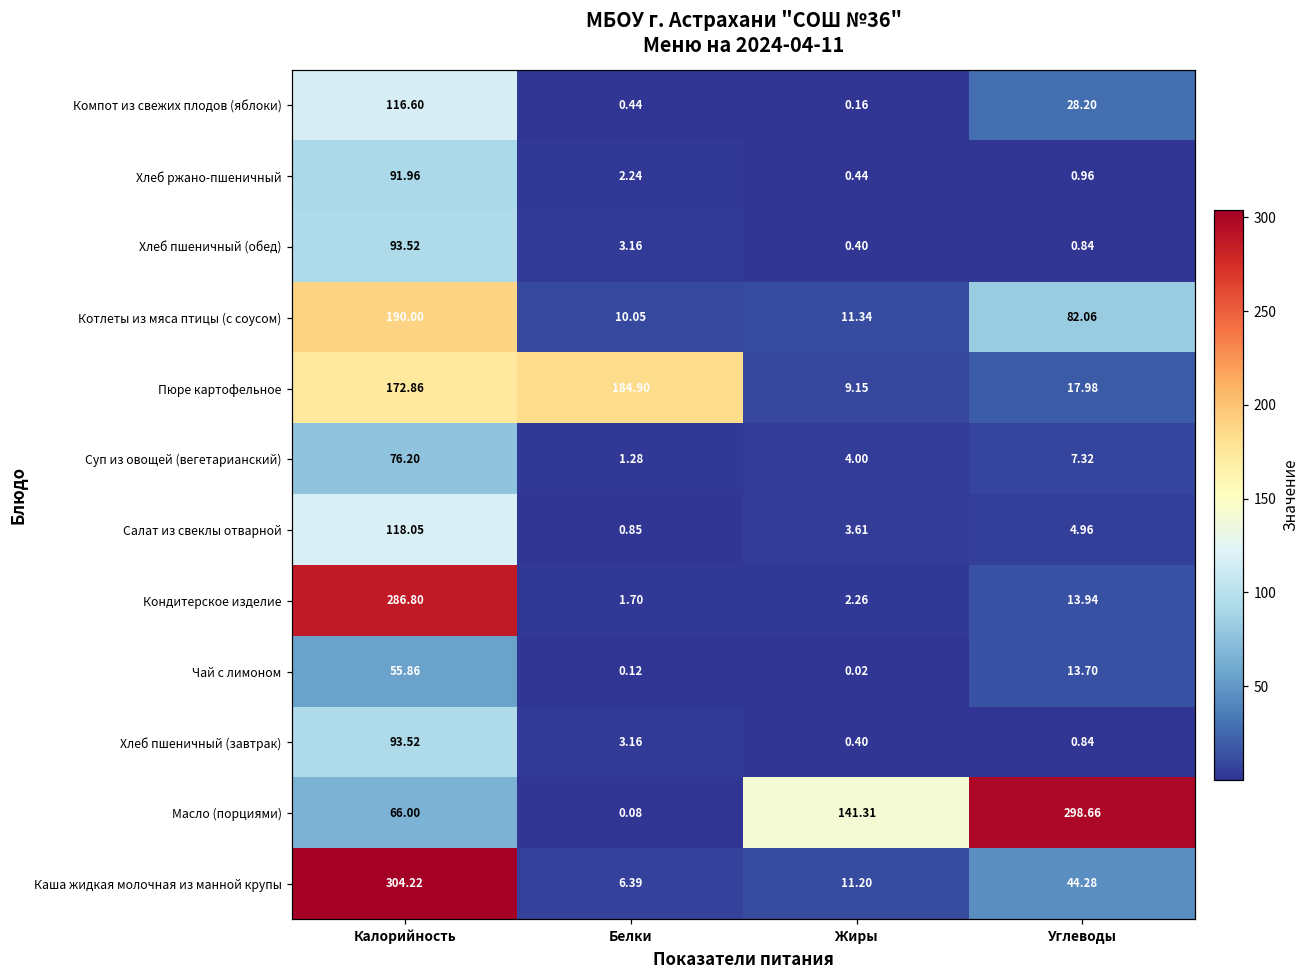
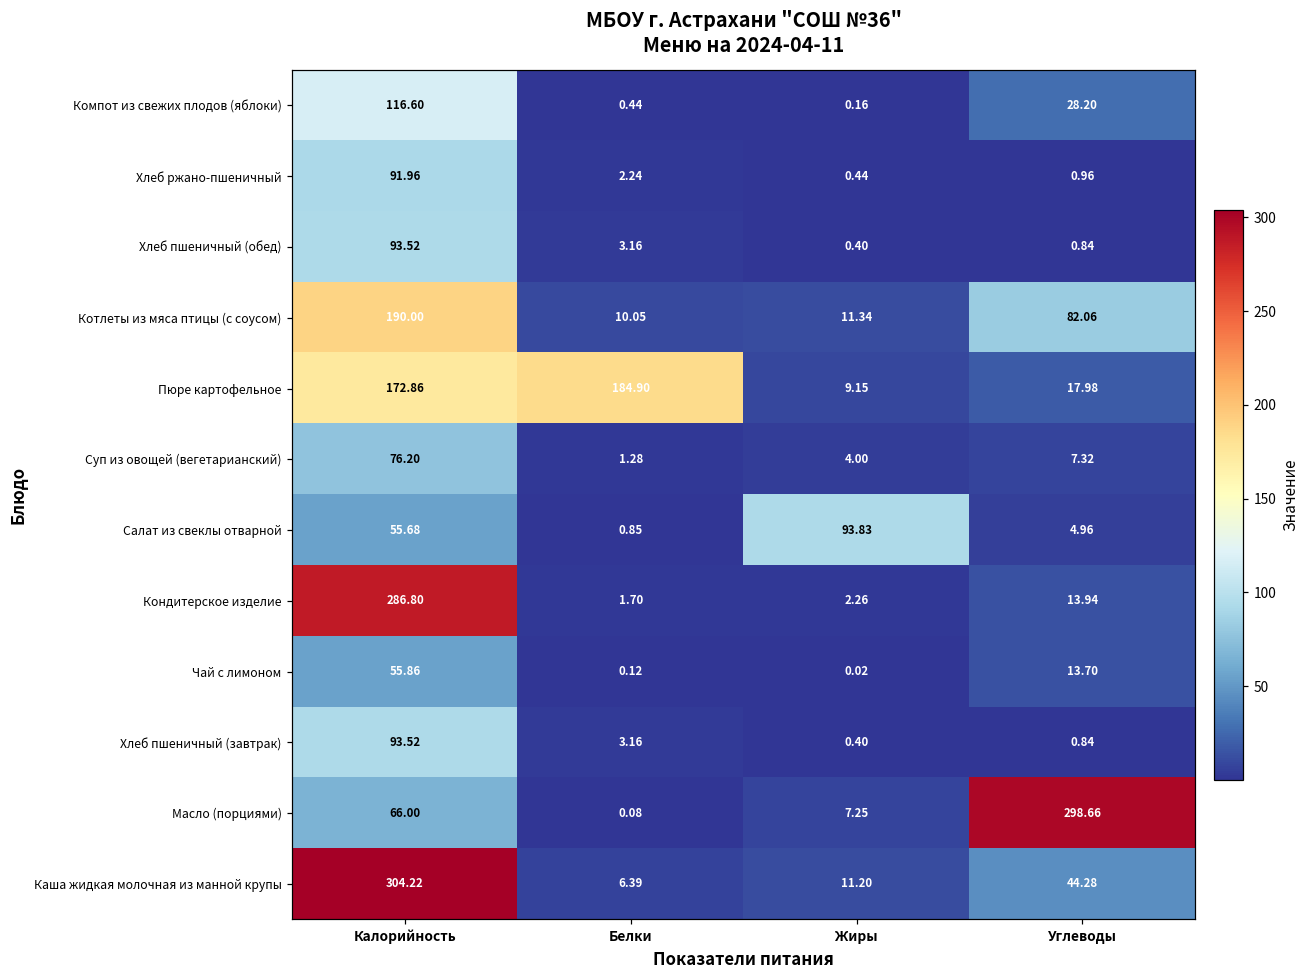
Салат из свеклы отварной, Калорийность: 118.05 -> 55.68
Салат из свеклы отварной, Жиры: 3.61 -> 93.83
Масло (порциями), Жиры: 141.31 -> 7.25
